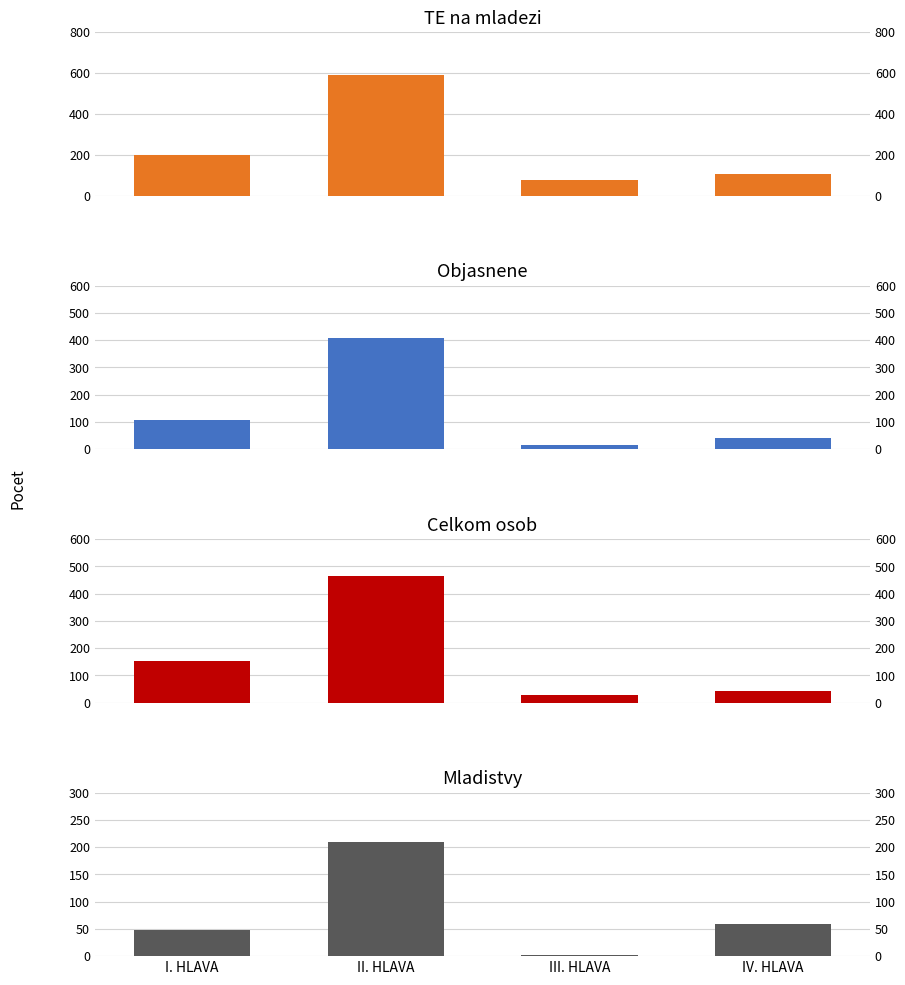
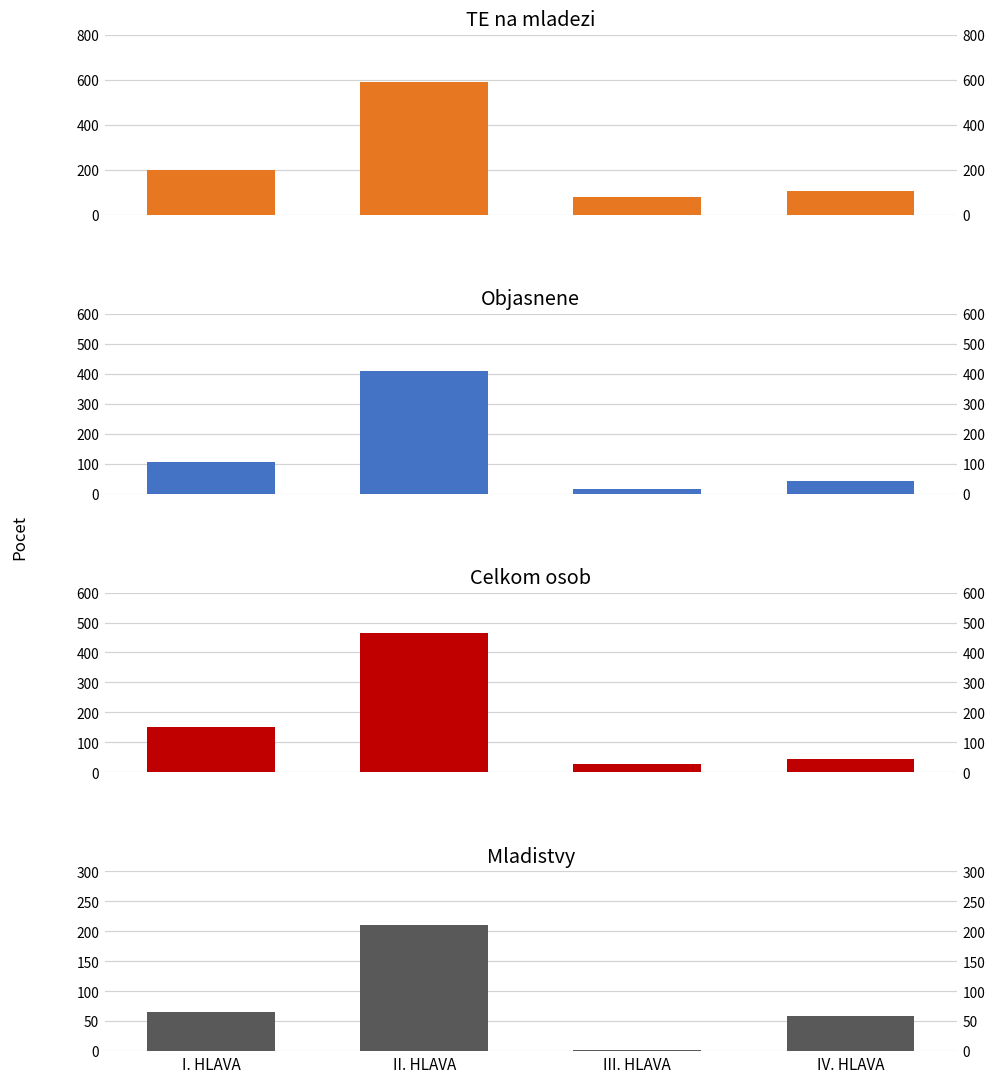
Mladistvy, I. HLAVA: 50 -> 70
